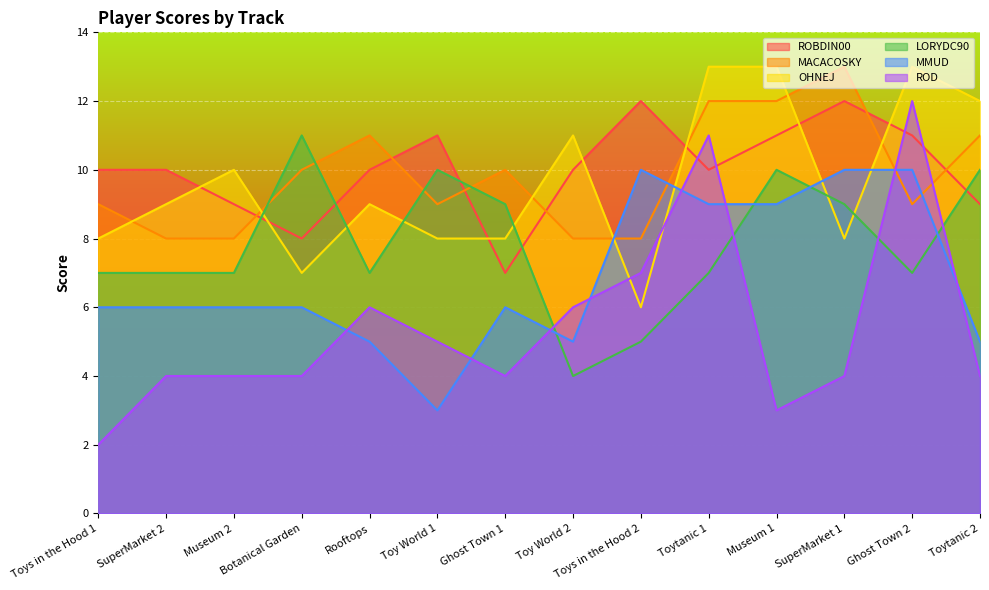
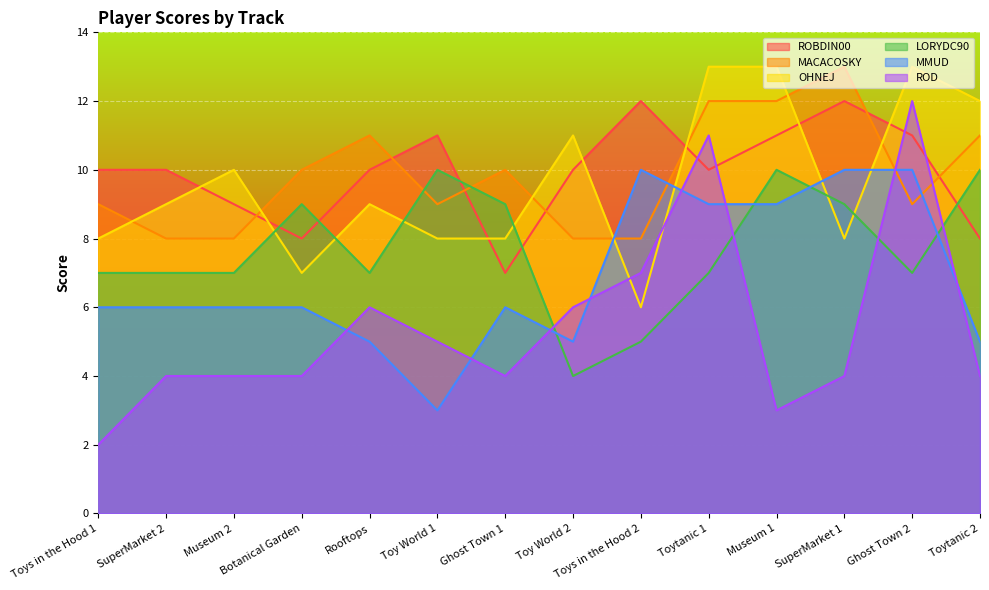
LORYDC90, Botanical Garden: 11 -> 9
ROBDIN00, Toytanic 2: 9 -> 8
